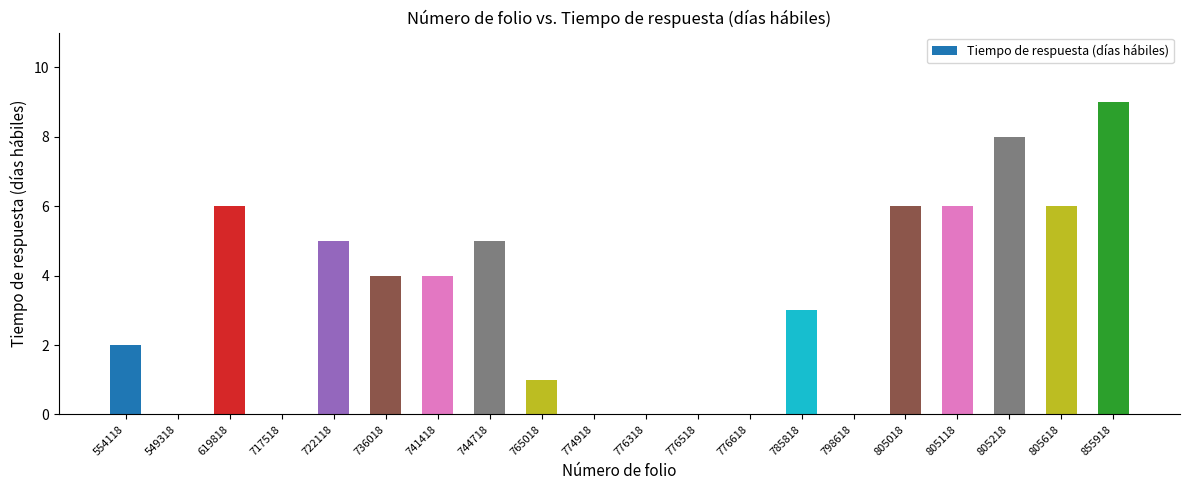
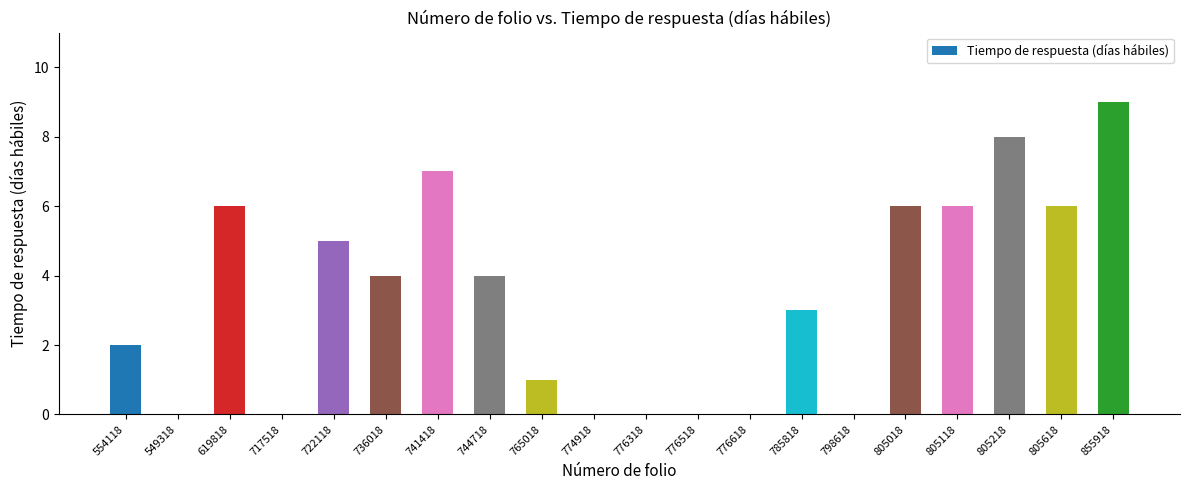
741418: 4 -> 7
744718: 5 -> 4
